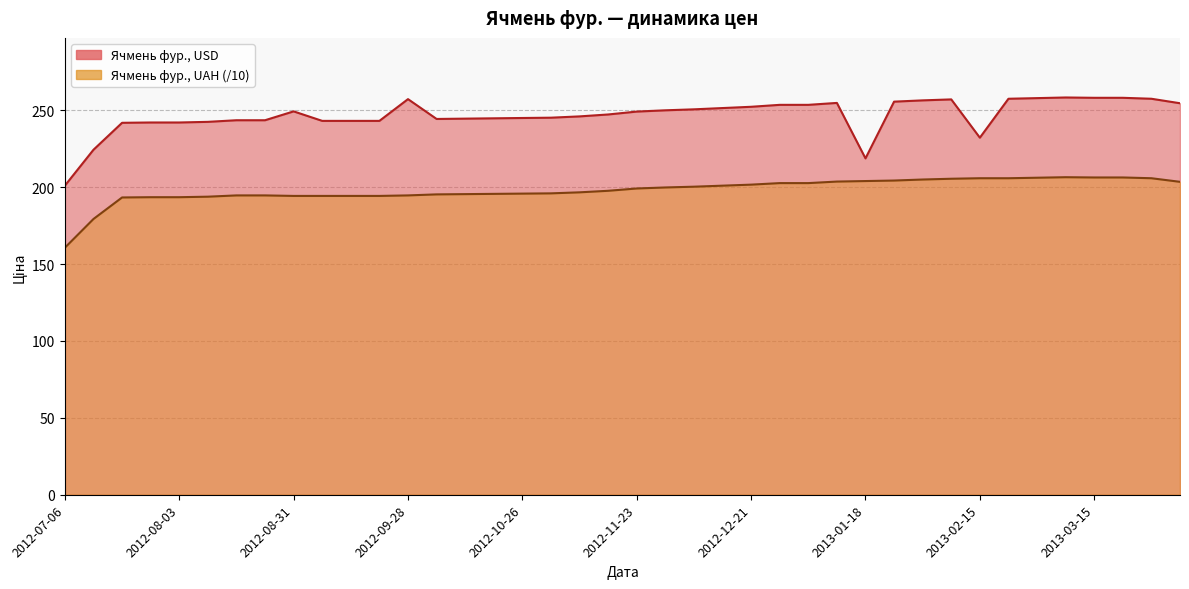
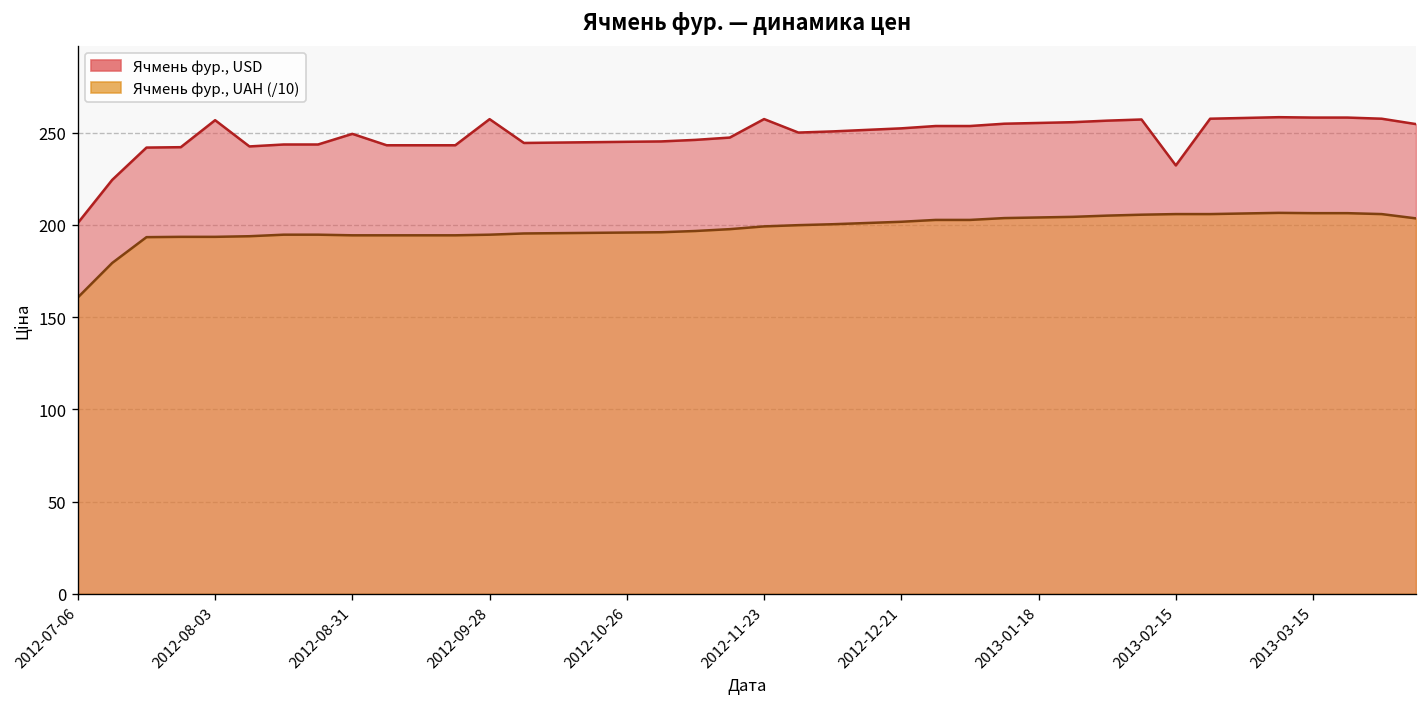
Ячмень фур., USD, 2012-08-03: 242 -> 257
Ячмень фур., USD, 2012-11-23: 249 -> 257
Ячмень фур., USD, 2013-01-18: 219 -> 255
